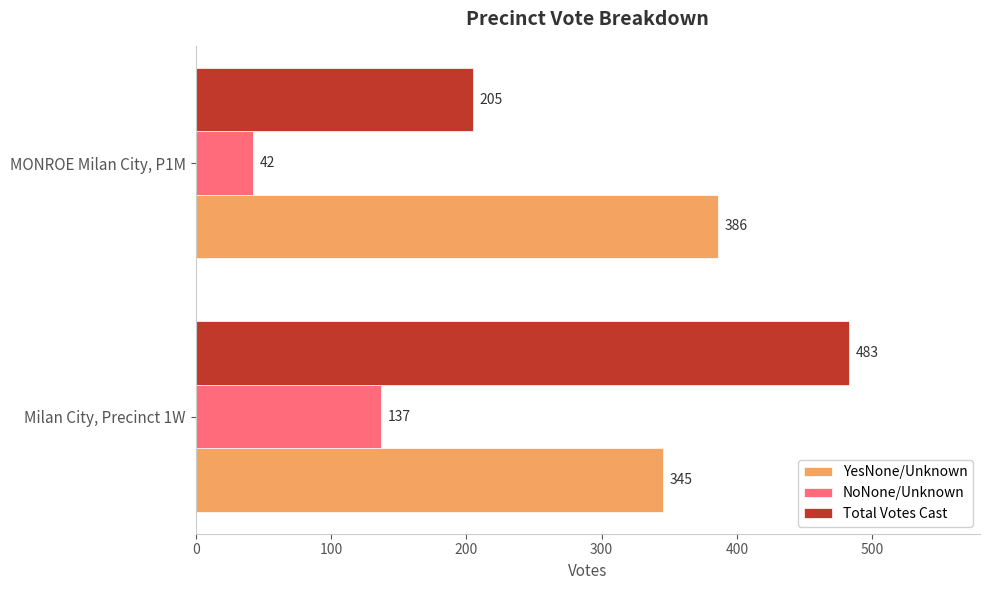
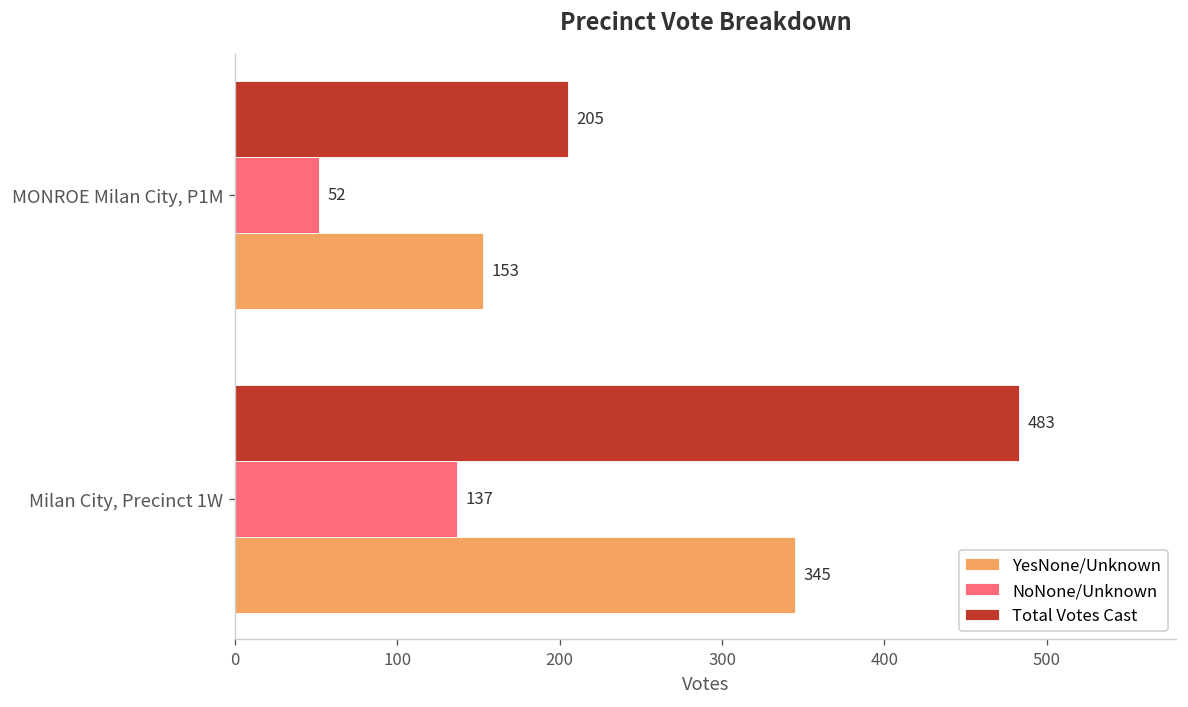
NoNone/Unknown, MONROE Milan City, P1M: 42 -> 52
YesNone/Unknown, MONROE Milan City, P1M: 386 -> 153
